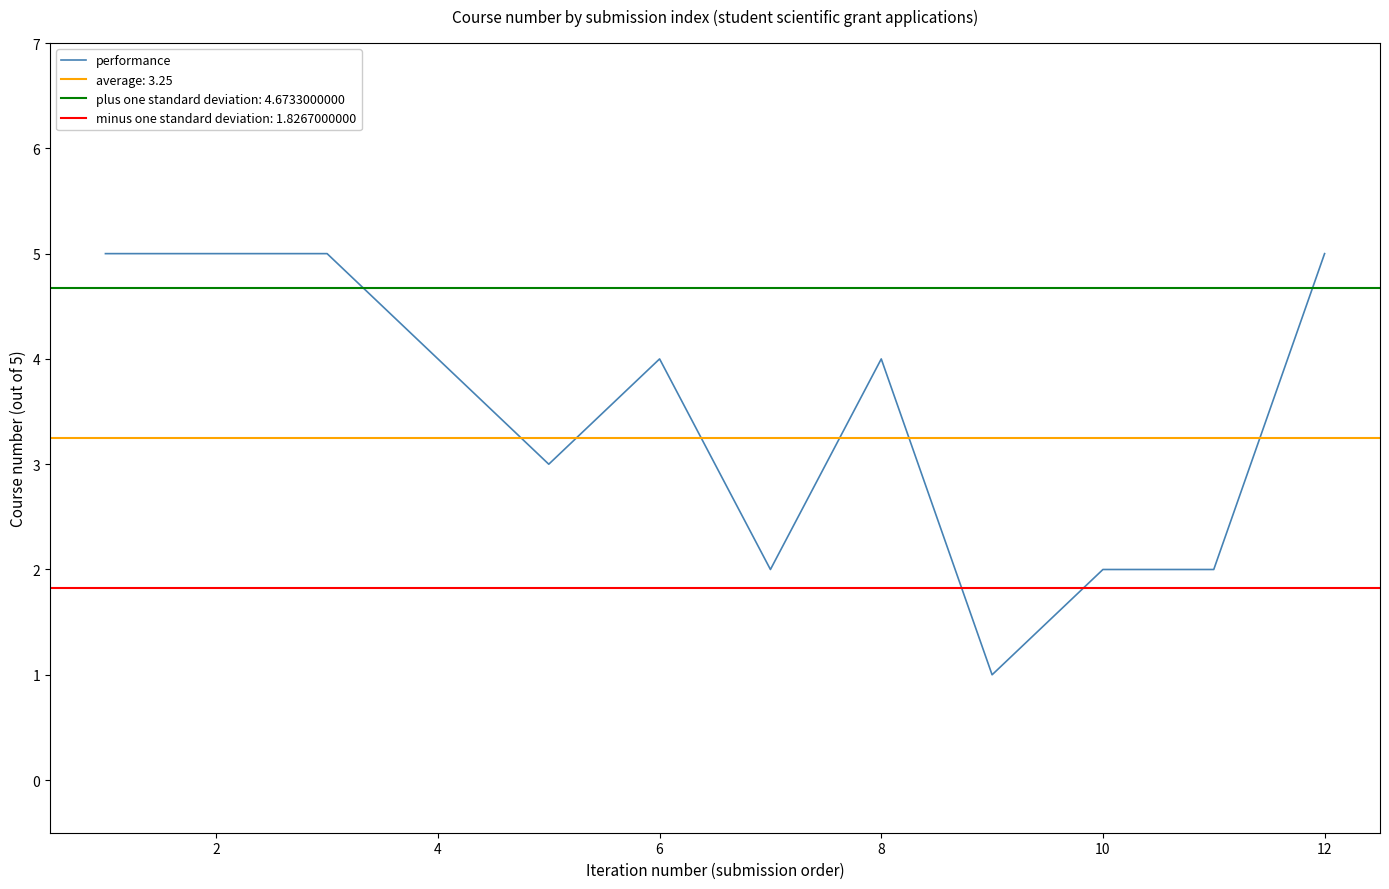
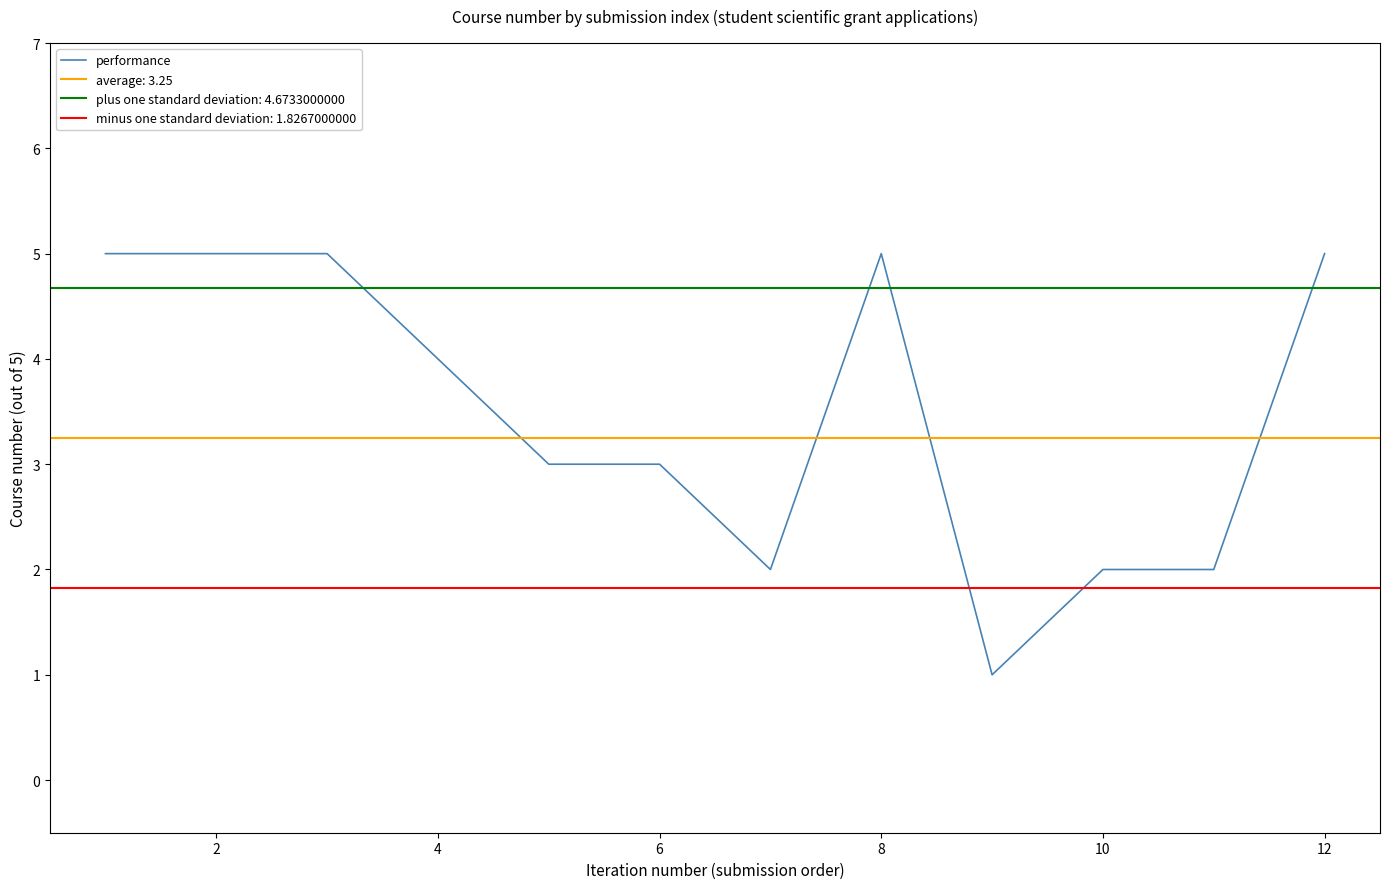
6: 4 -> 3
8: 4 -> 5
